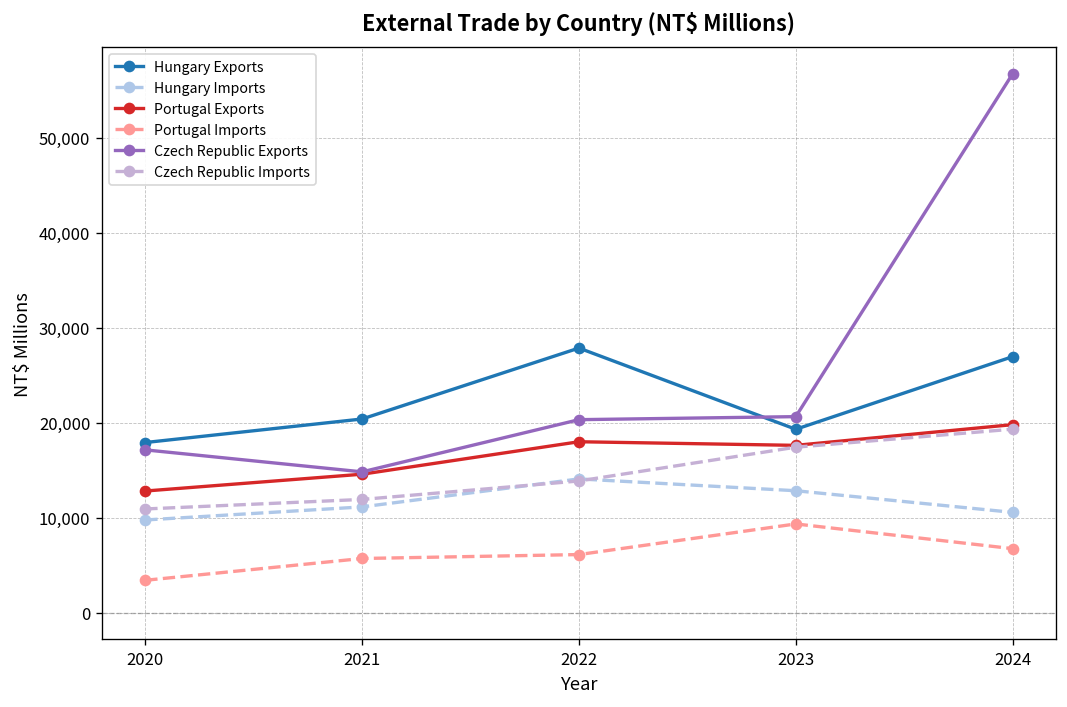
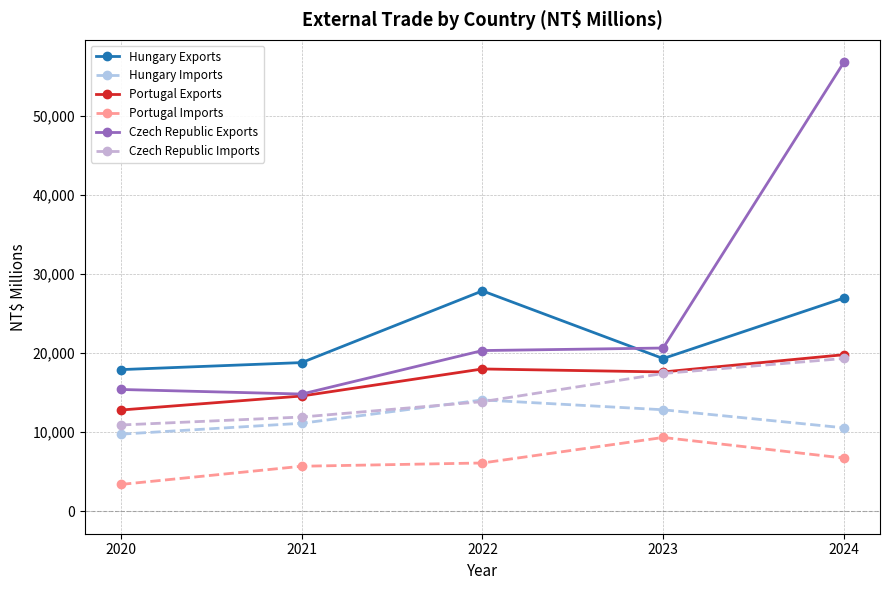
Czech Republic Exports, 2020: 17,000 -> 15,000
Hungary Exports, 2021: 20,000 -> 19,000
